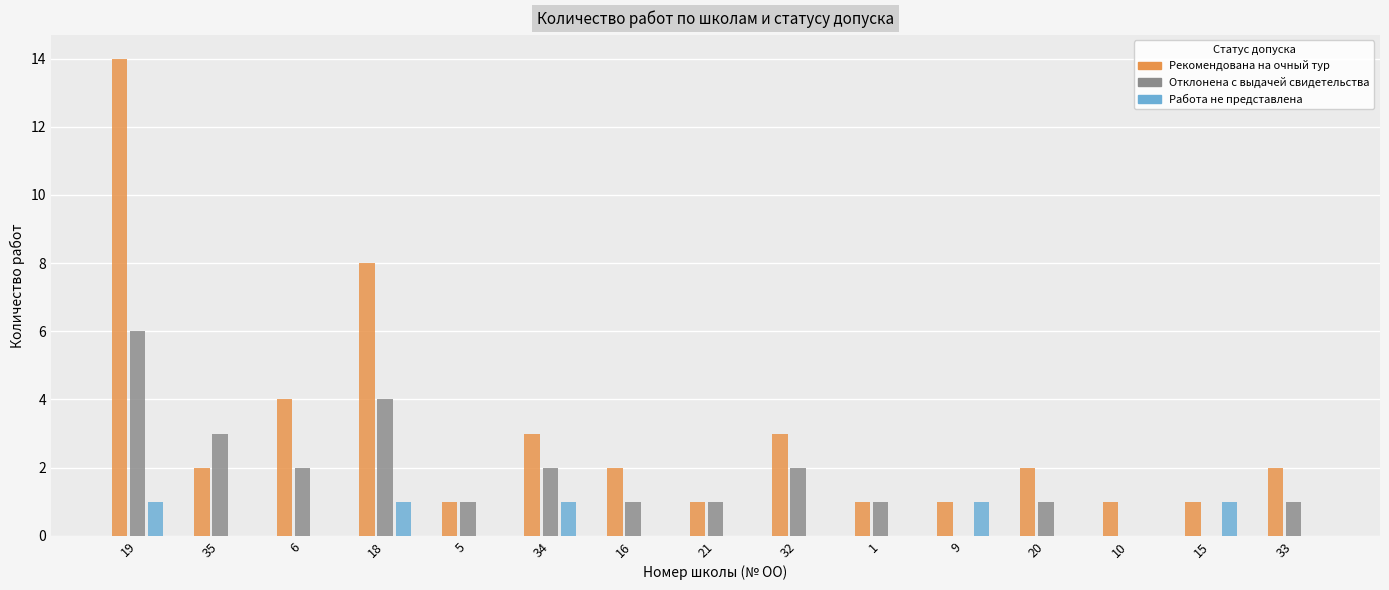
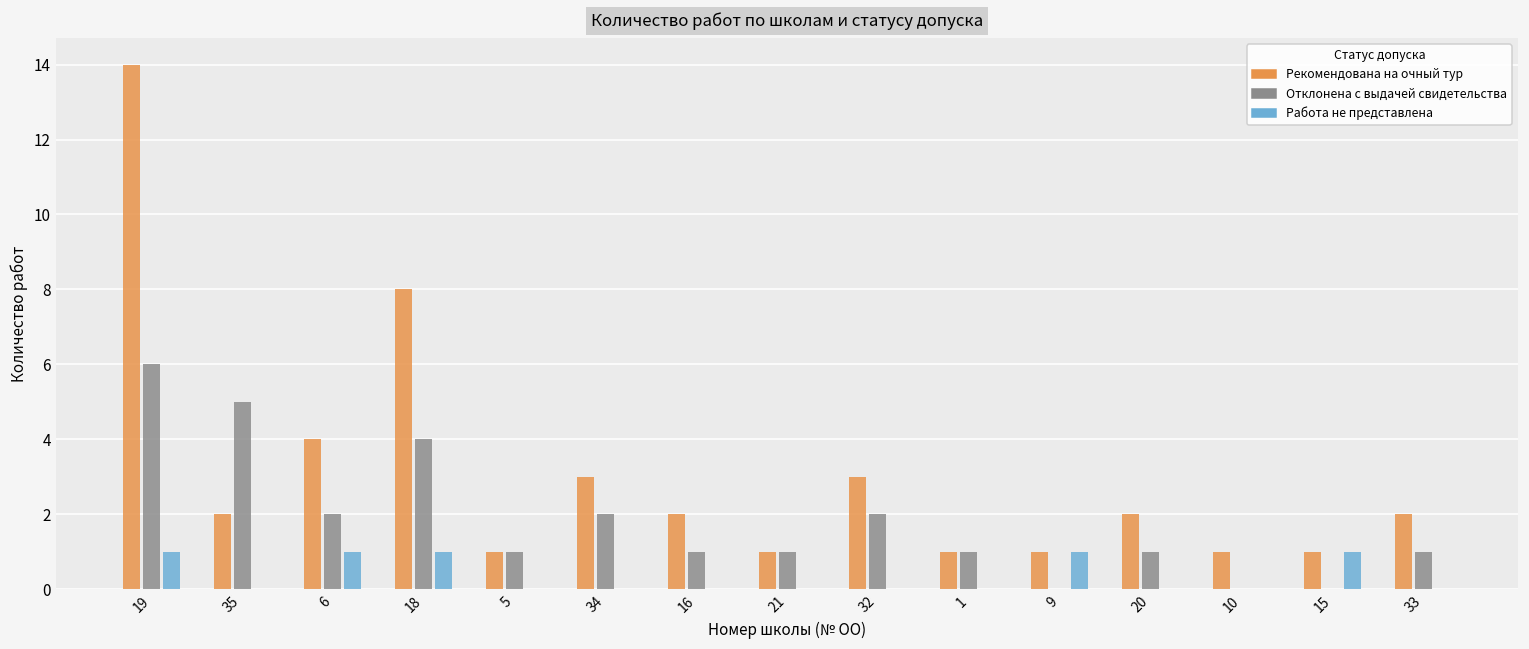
Отклонена с выдачей свидетельства, 35: 3 -> 5
Работа не представлена, 6: 0 -> 1
Работа не представлена, 34: 1 -> 0
